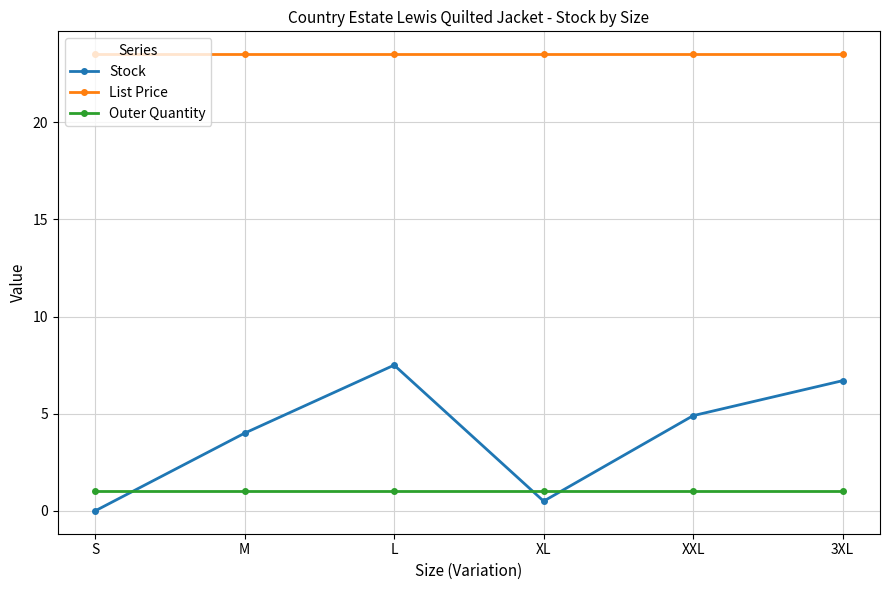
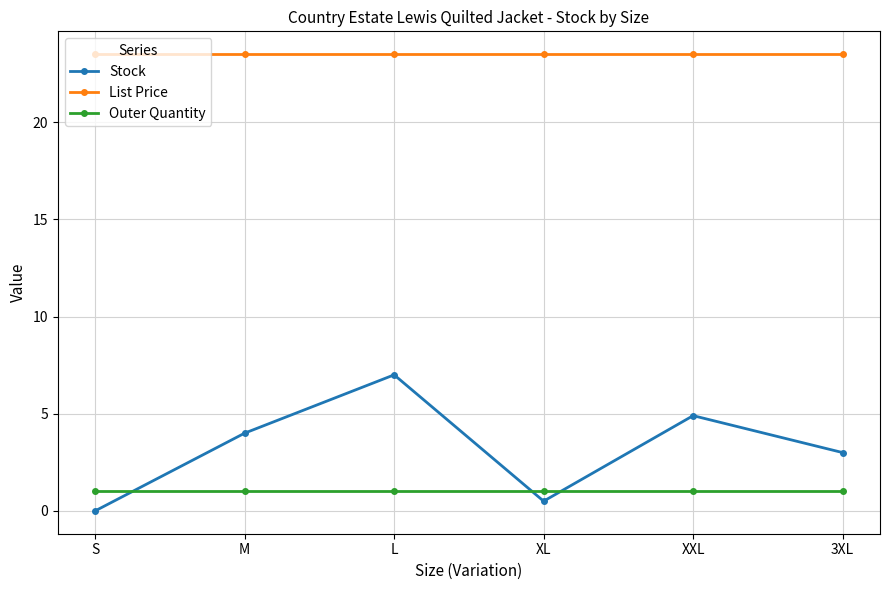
Stock, L: 7.5 -> 7.0
Stock, 3XL: 6.7 -> 3.0
